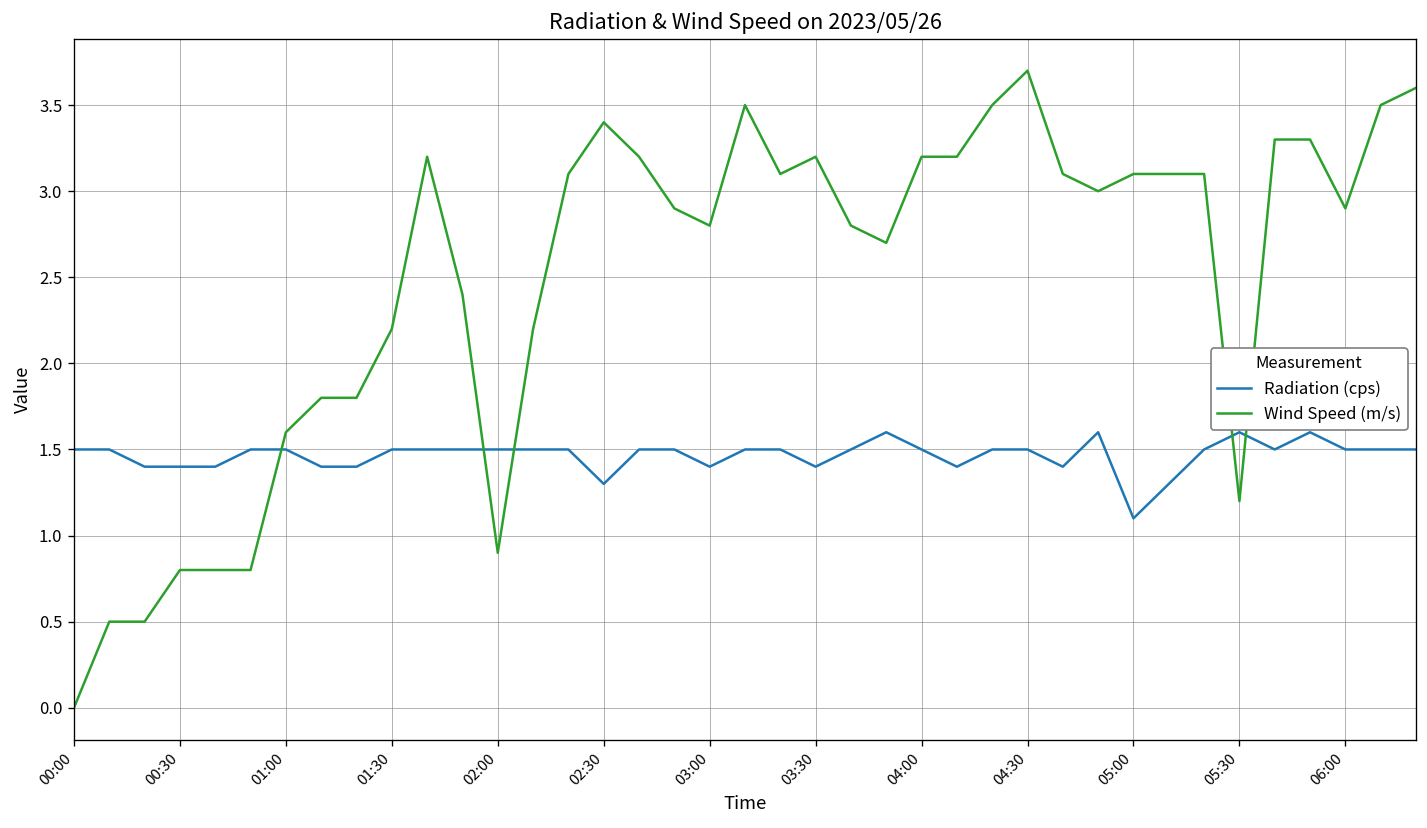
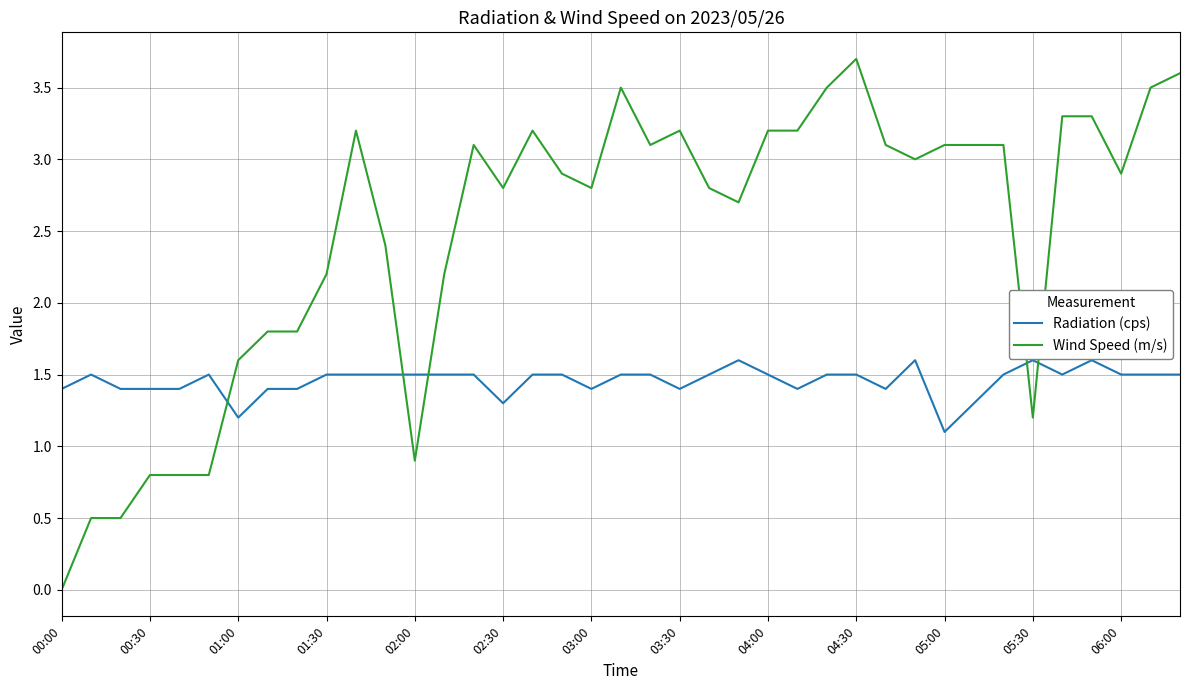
Radiation (cps), 00:00: 1.5 -> 1.4
Radiation (cps), 01:00: 1.5 -> 1.2
Wind Speed (m/s), 02:30: 3.4 -> 2.8
